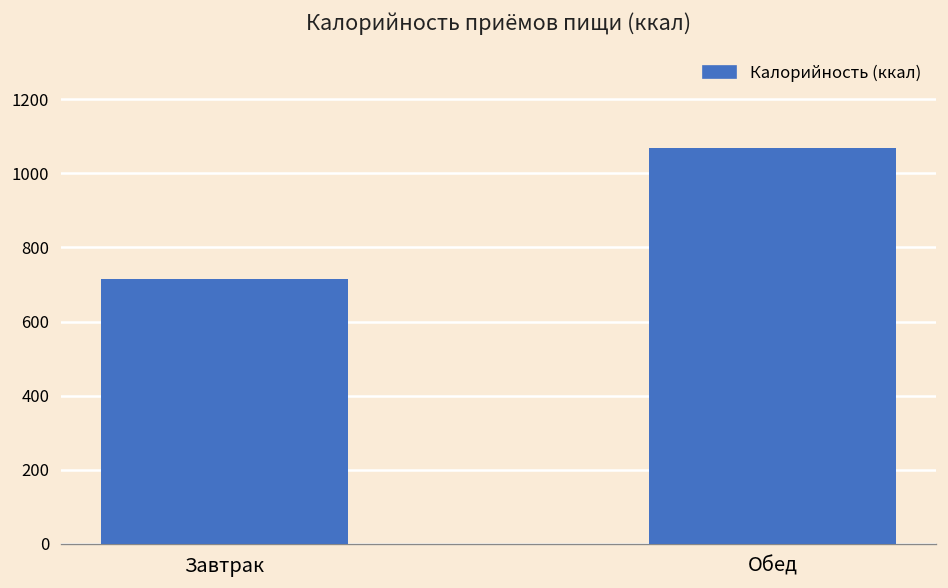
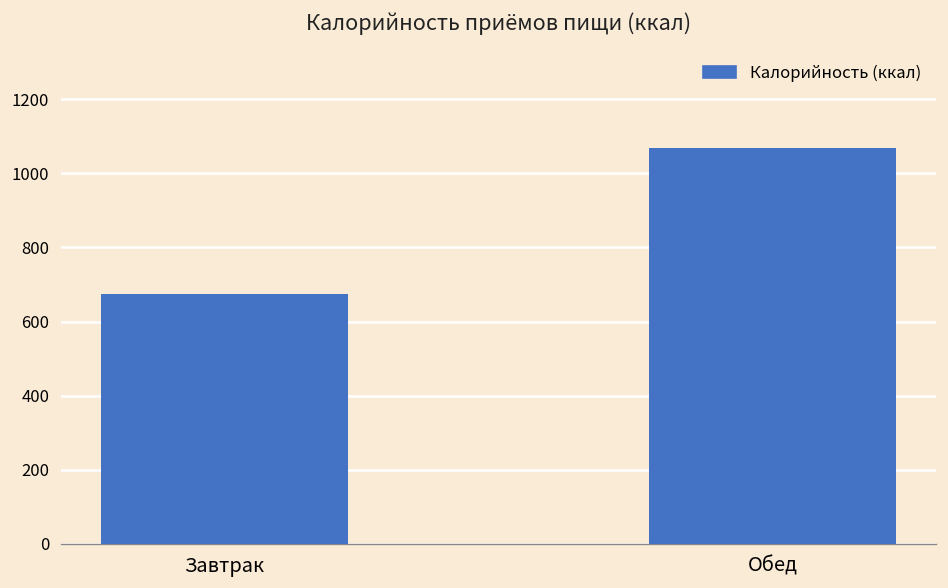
Завтрак: 720 -> 670
